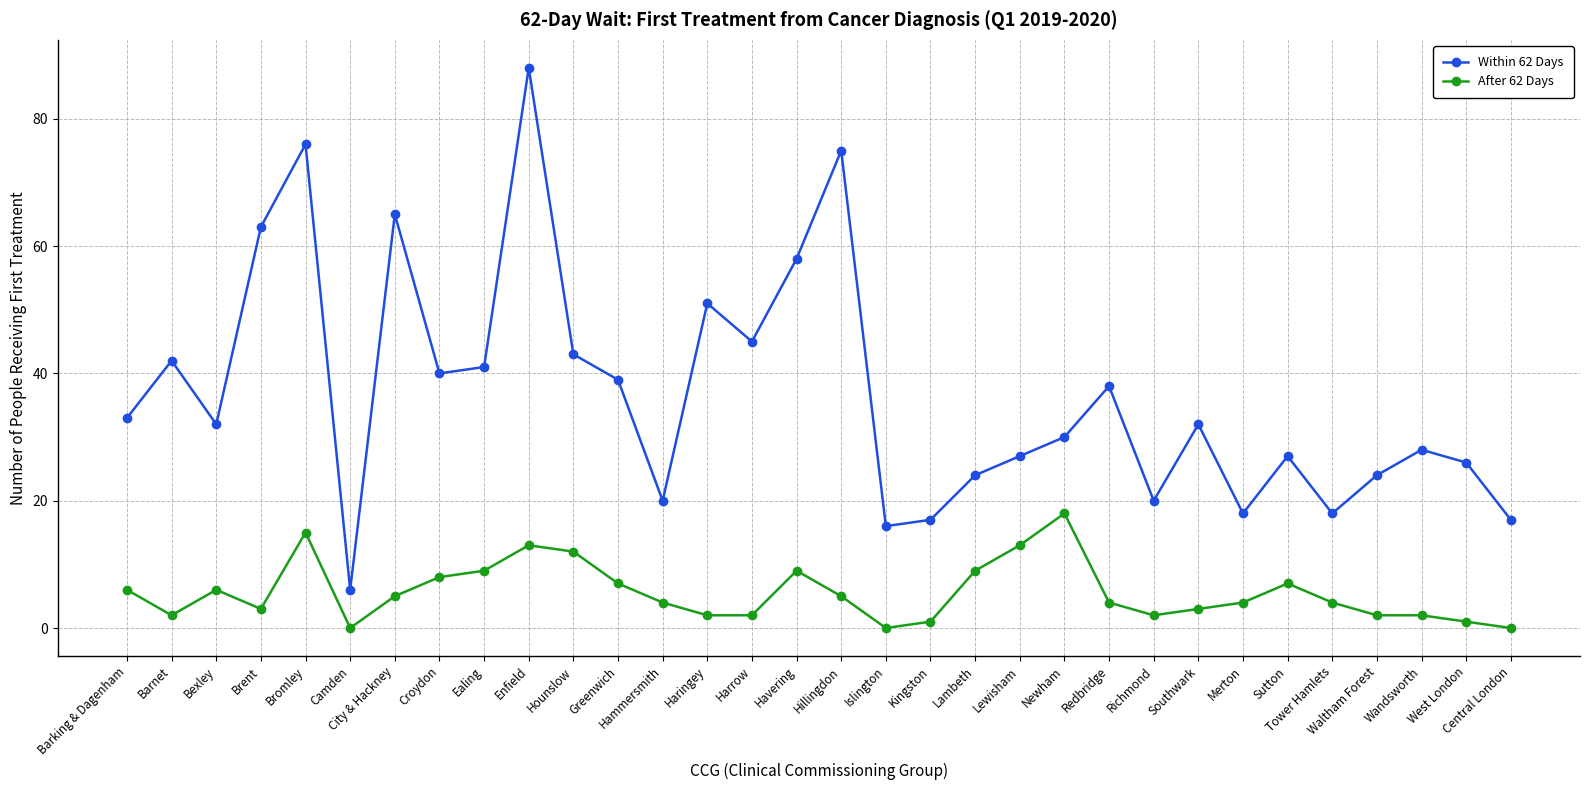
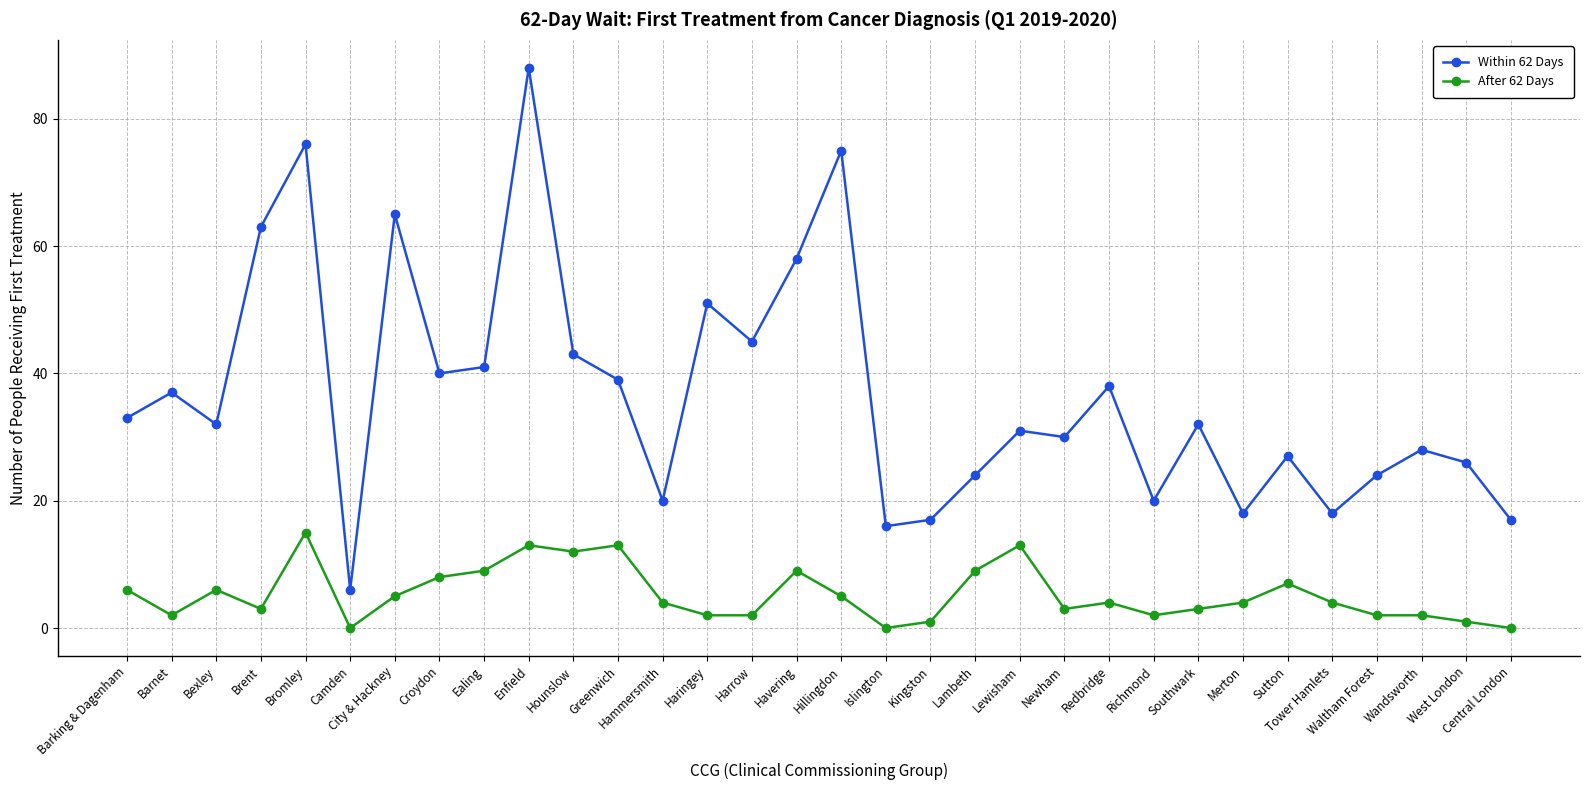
Within 62 Days, Barnet: 42 -> 37
After 62 Days, Greenwich: 7 -> 13
Within 62 Days, Lewisham: 27 -> 31
After 62 Days, Newham: 18 -> 3
